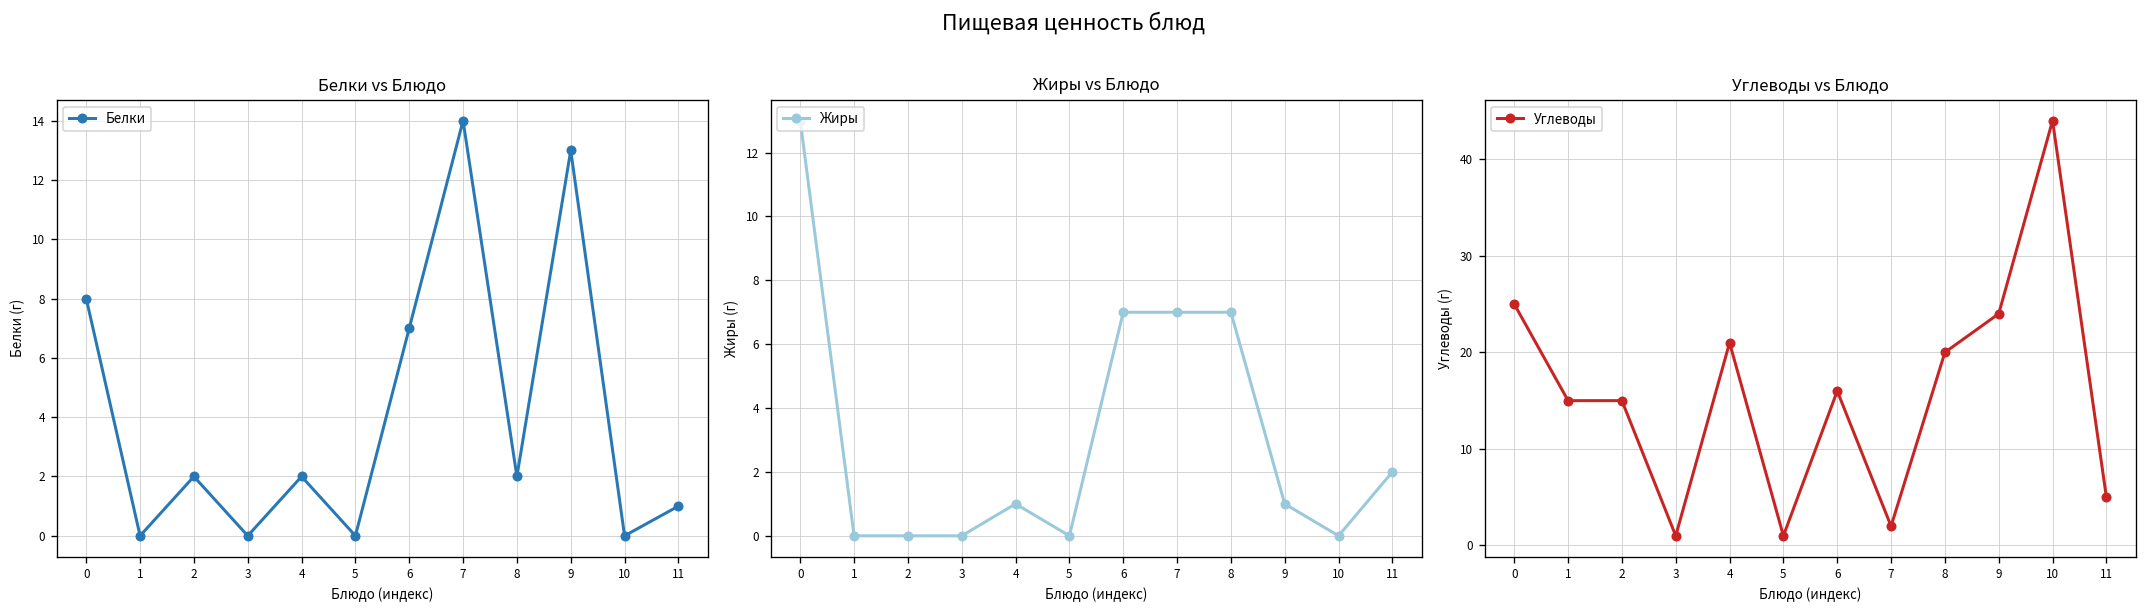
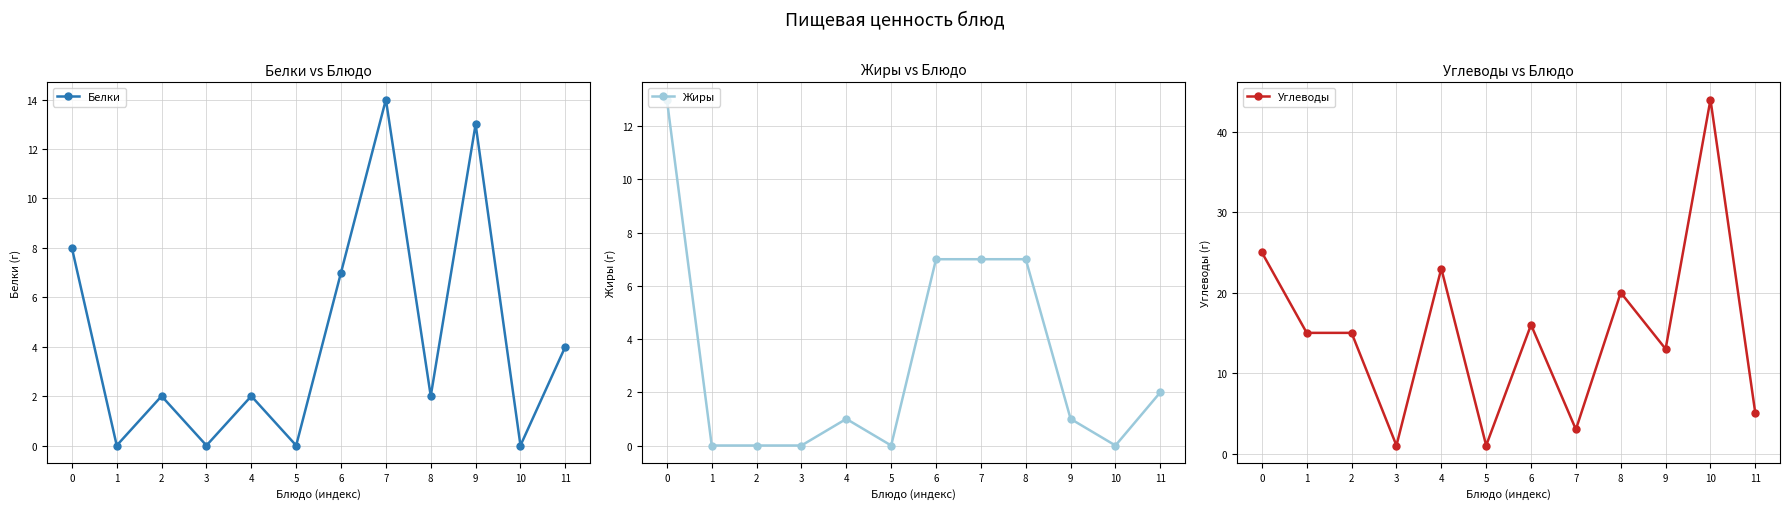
Белки vs Блюдо, 11: 1 -> 4
Углеводы vs Блюдо, 4: 21 -> 23
Углеводы vs Блюдо, 7: 2 -> 3
Углеводы vs Блюдо, 9: 24 -> 13
